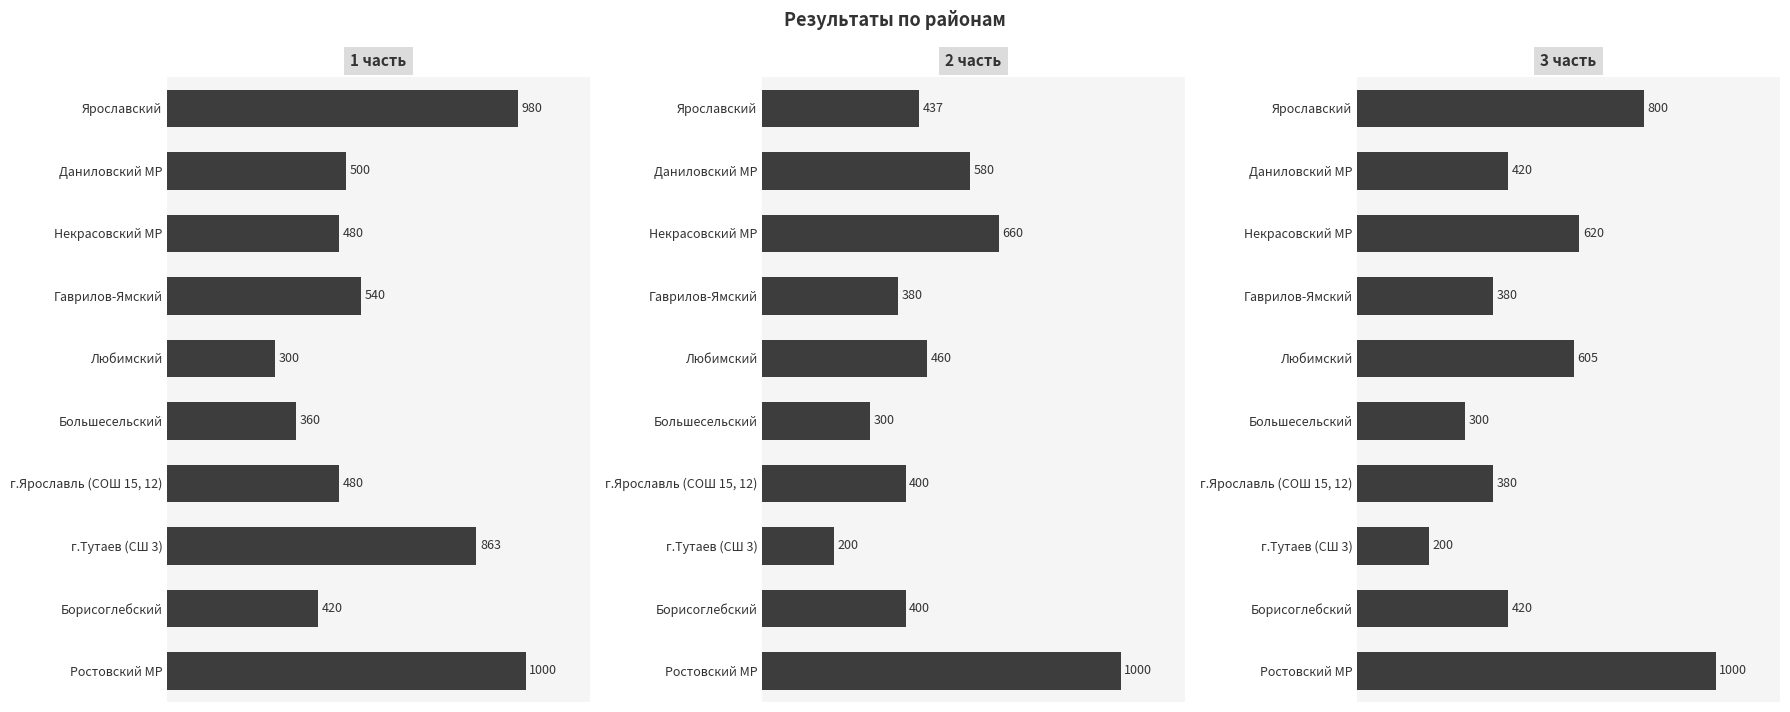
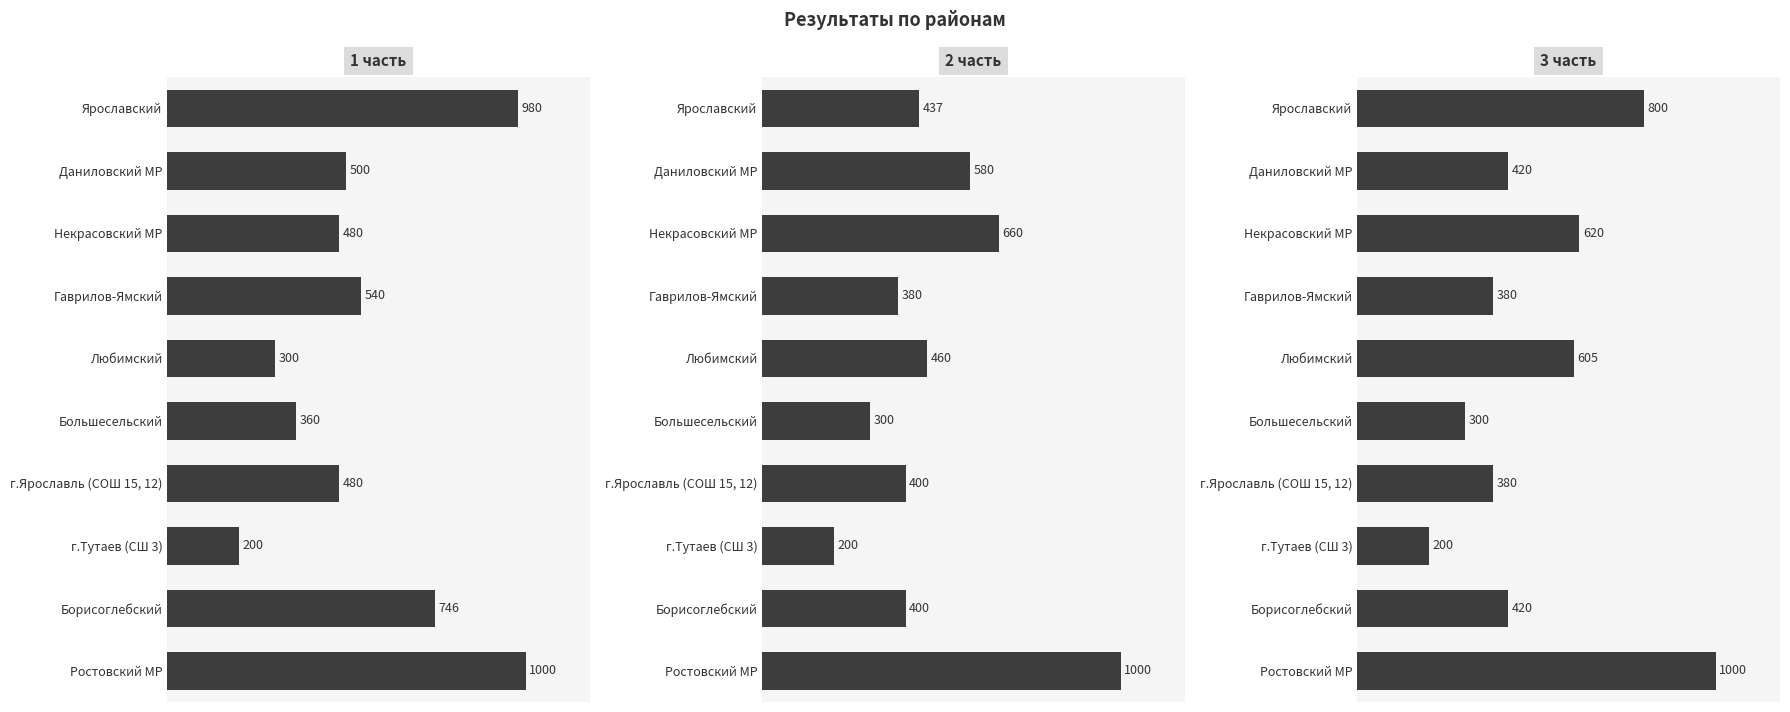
1 часть, г.Тутаев (СШ 3): 863 -> 200
1 часть, Борисоглебский: 420 -> 746
